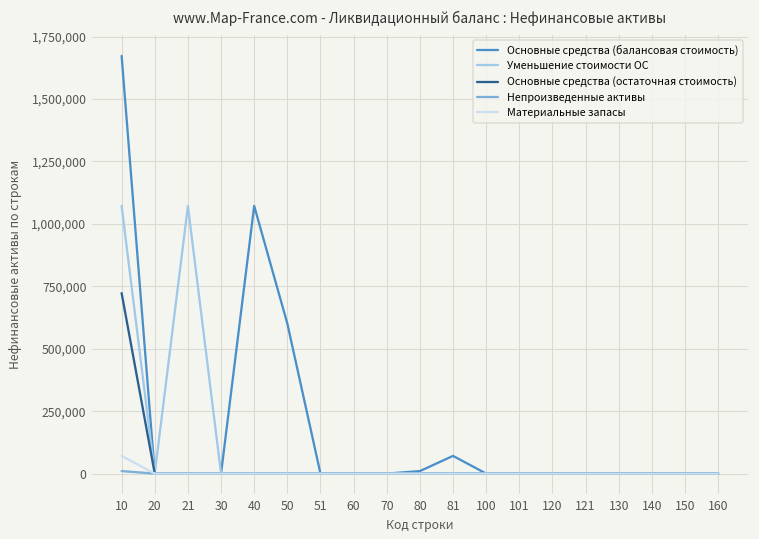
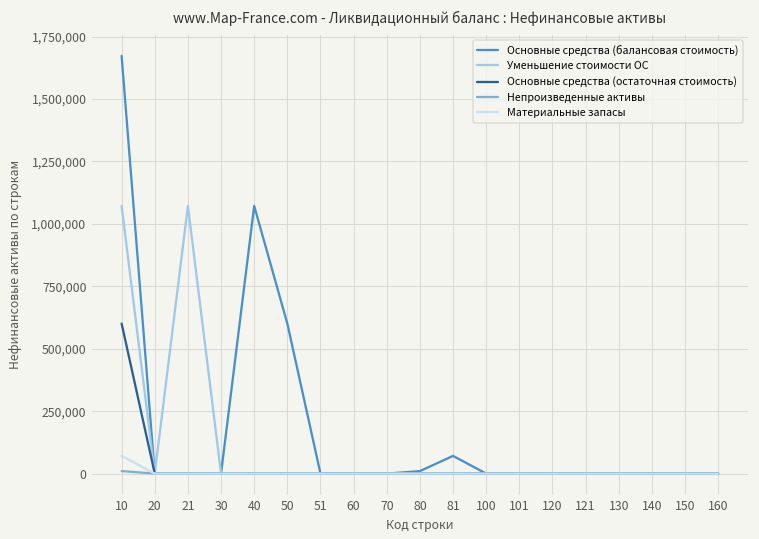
Основные средства (остаточная стоимость), 10: 720,000 -> 600,000
